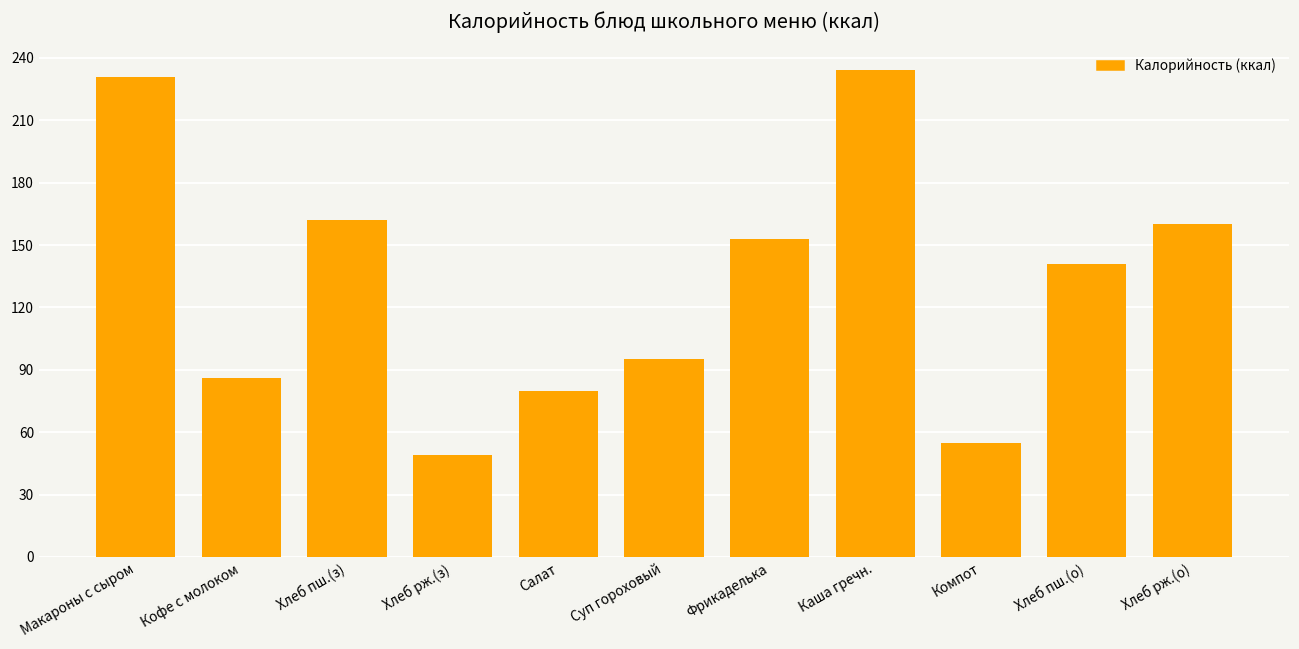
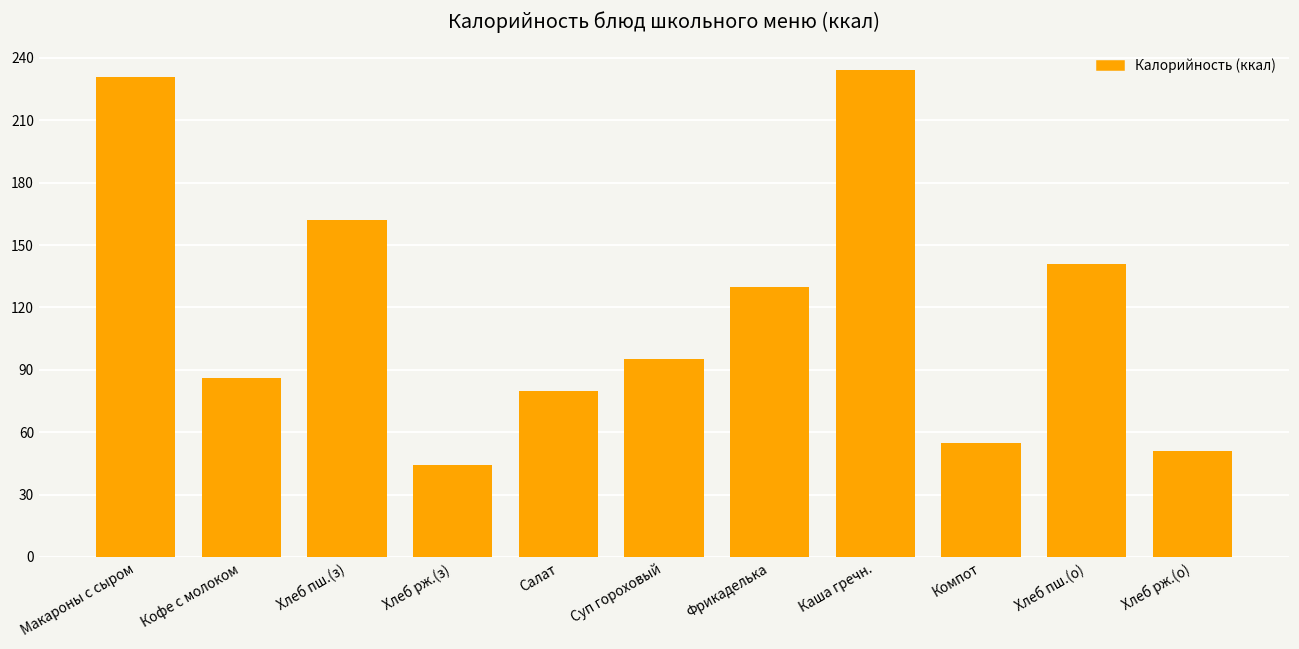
Хлеб рж.(з): 49 -> 44
Фрикаделька: 153 -> 130
Хлеб рж.(о): 160 -> 51
